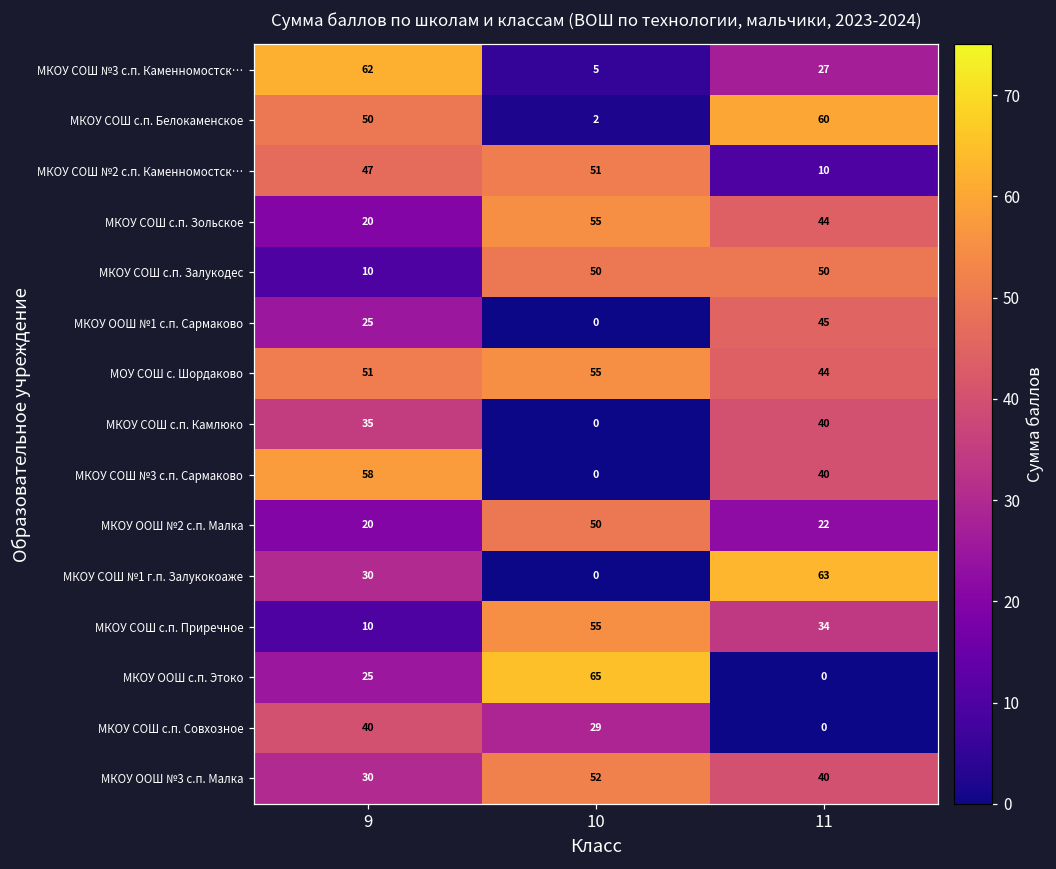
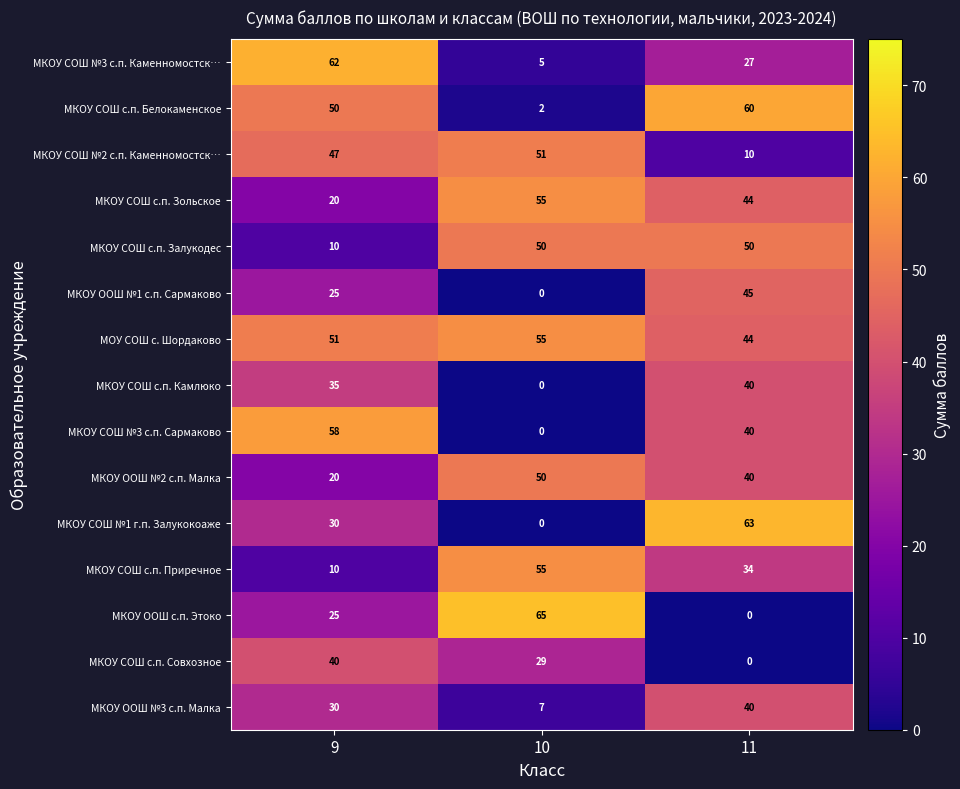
МКОУ ООШ №2 с.п. Малка, 11: 22 -> 40
МКОУ ООШ №3 с.п. Малка, 10: 52 -> 7
